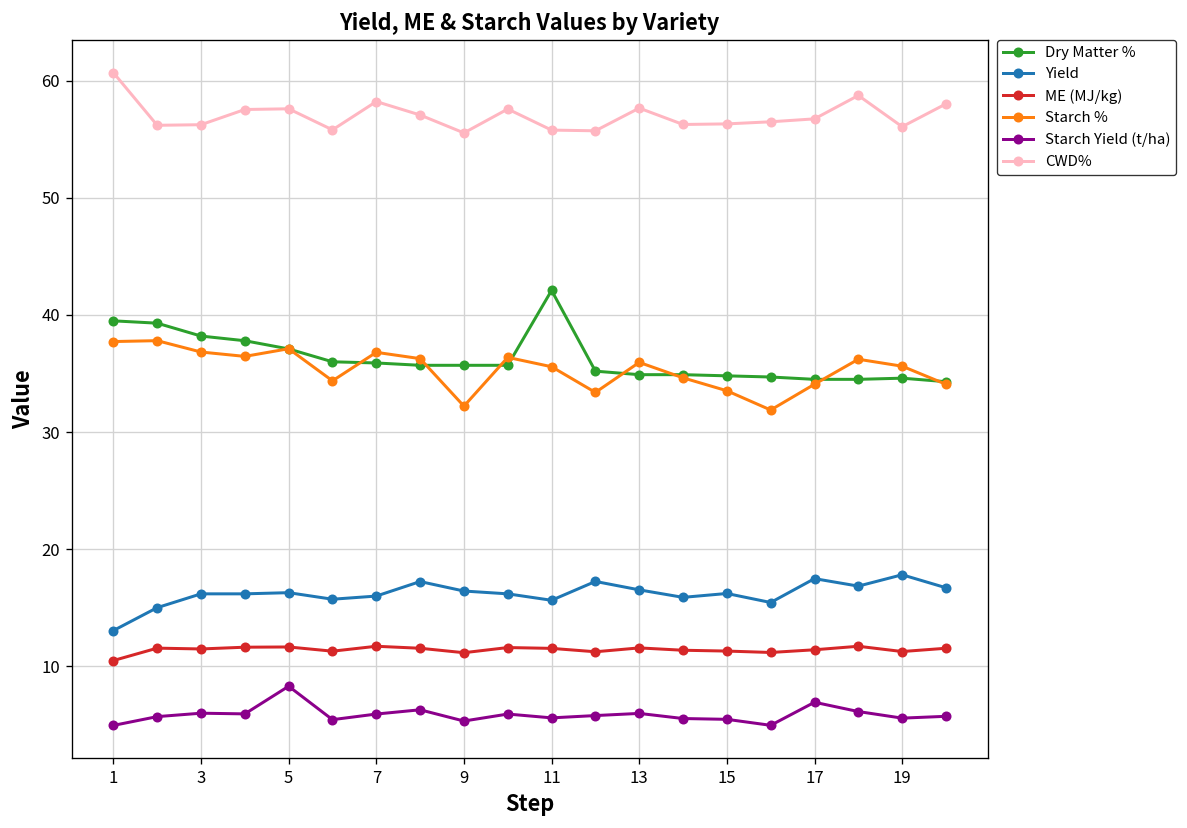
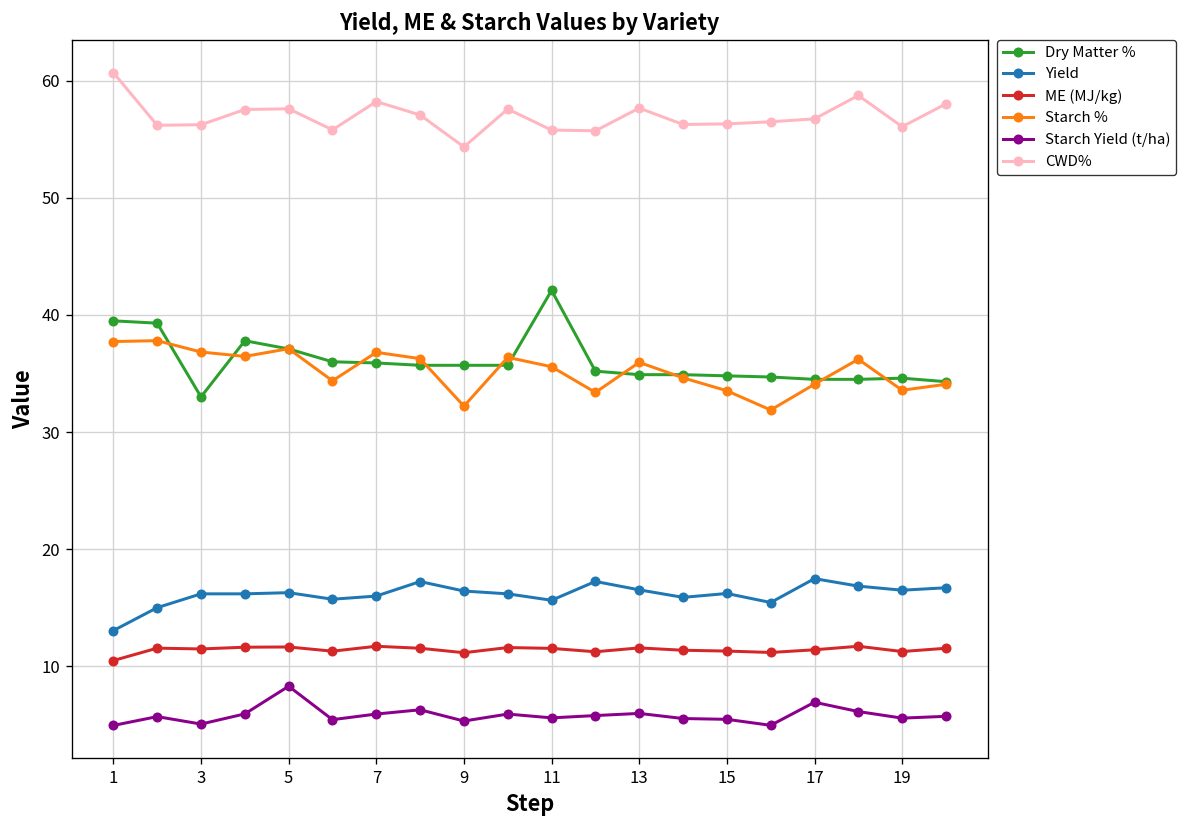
Dry Matter %, 3: 38 -> 33
Starch Yield (t/ha), 3: 6 -> 5
CWD%, 9: 56 -> 54
Yield, 19: 18 -> 16
Starch %, 19: 36 -> 34
